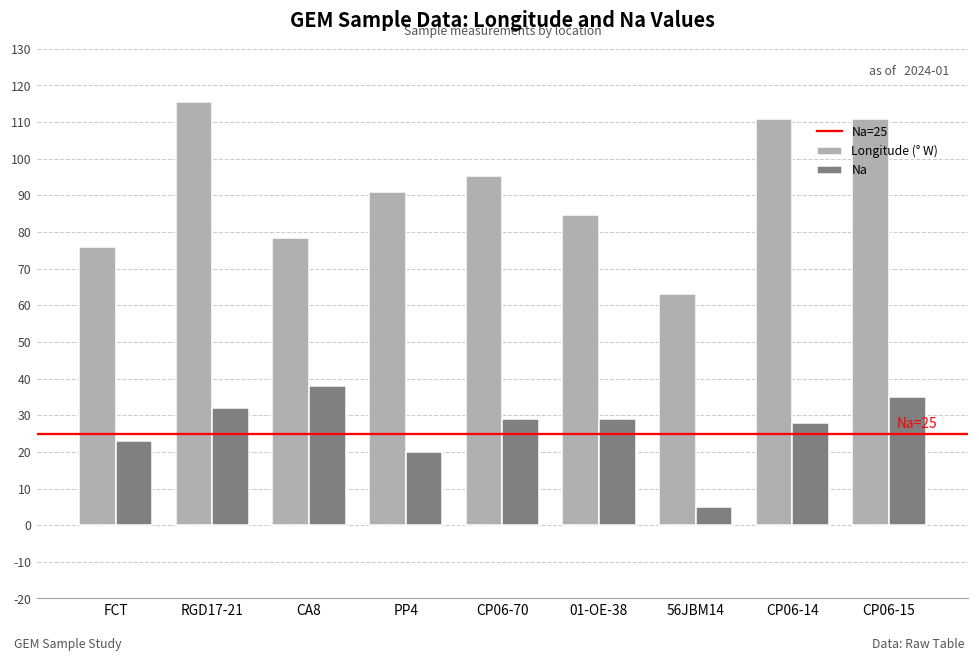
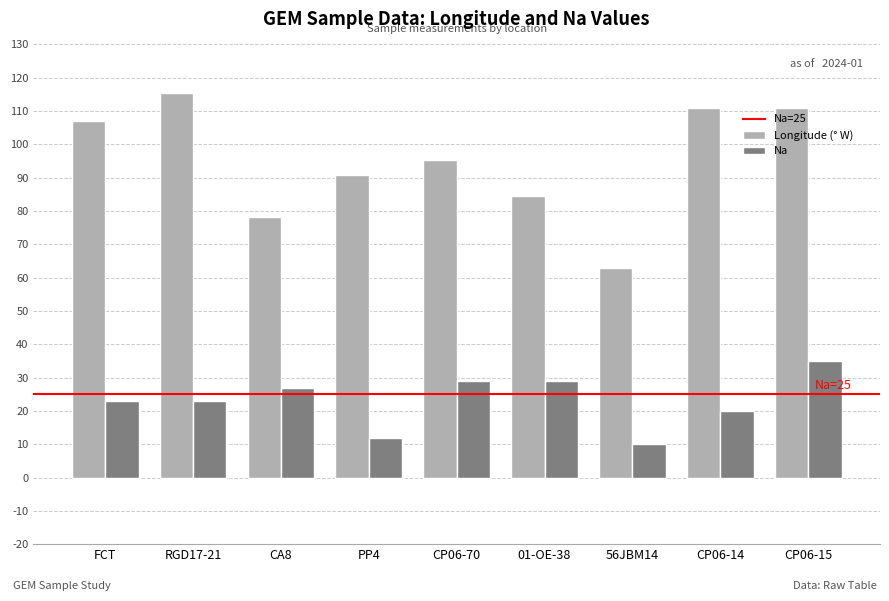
Longitude (° W), FCT: 76 -> 107
Na, RGD17-21: 32 -> 23
Na, CA8: 38 -> 27
Na, PP4: 20 -> 12
Na, 56JBM14: 5 -> 10
Na, CP06-14: 28 -> 20
